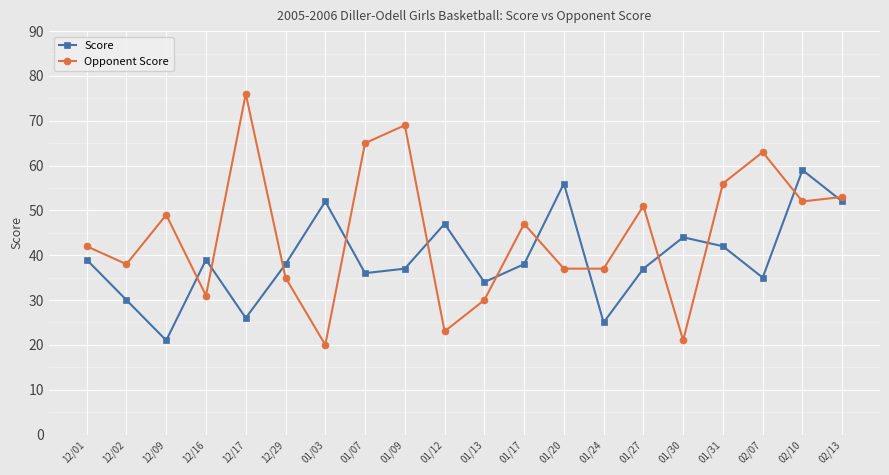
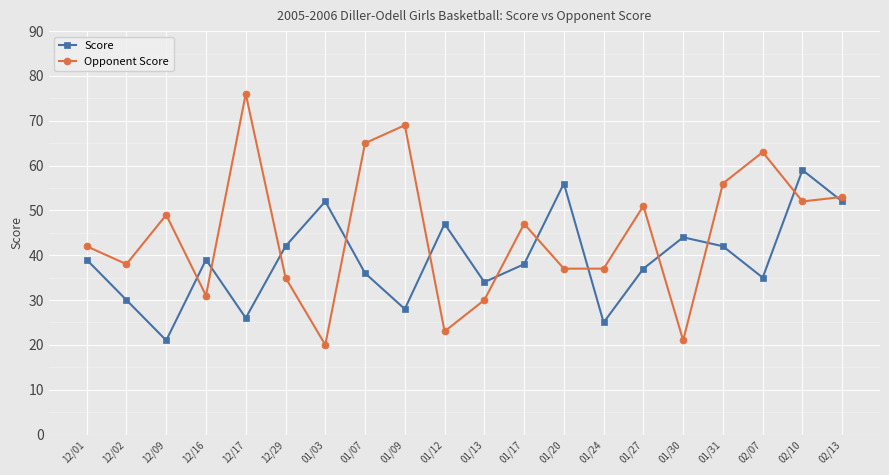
Score, 12/29: 38 -> 42
Score, 01/09: 37 -> 28
